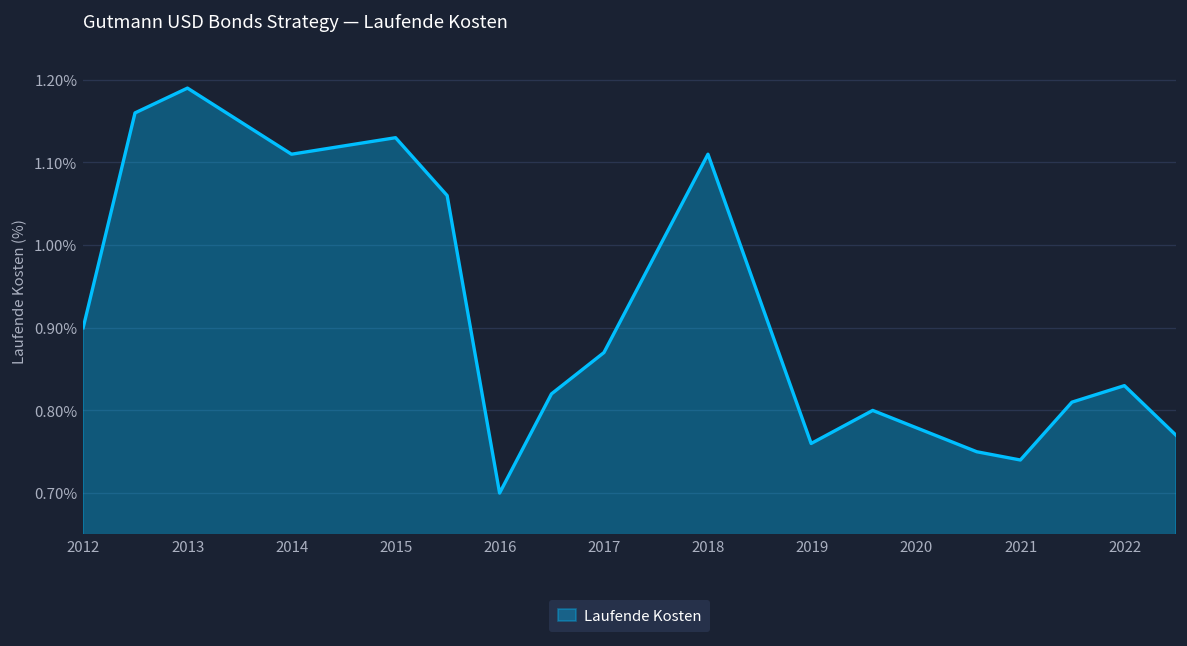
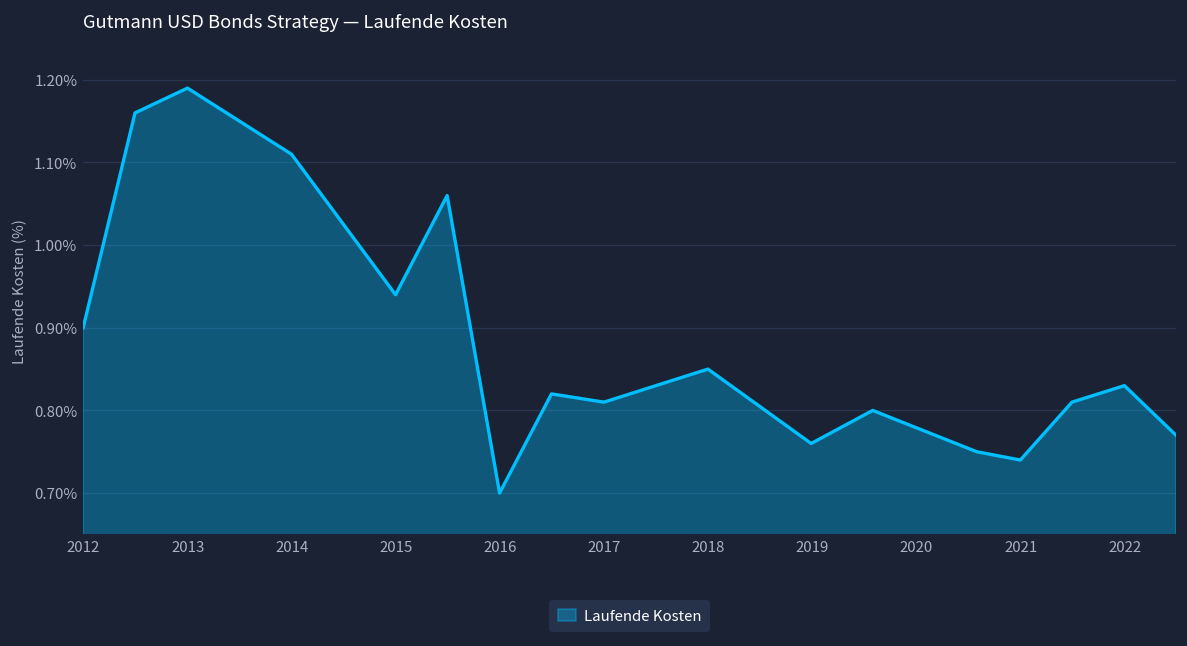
2015: 1.13% -> 0.94%
2017: 0.87% -> 0.81%
2018: 1.11% -> 0.85%
